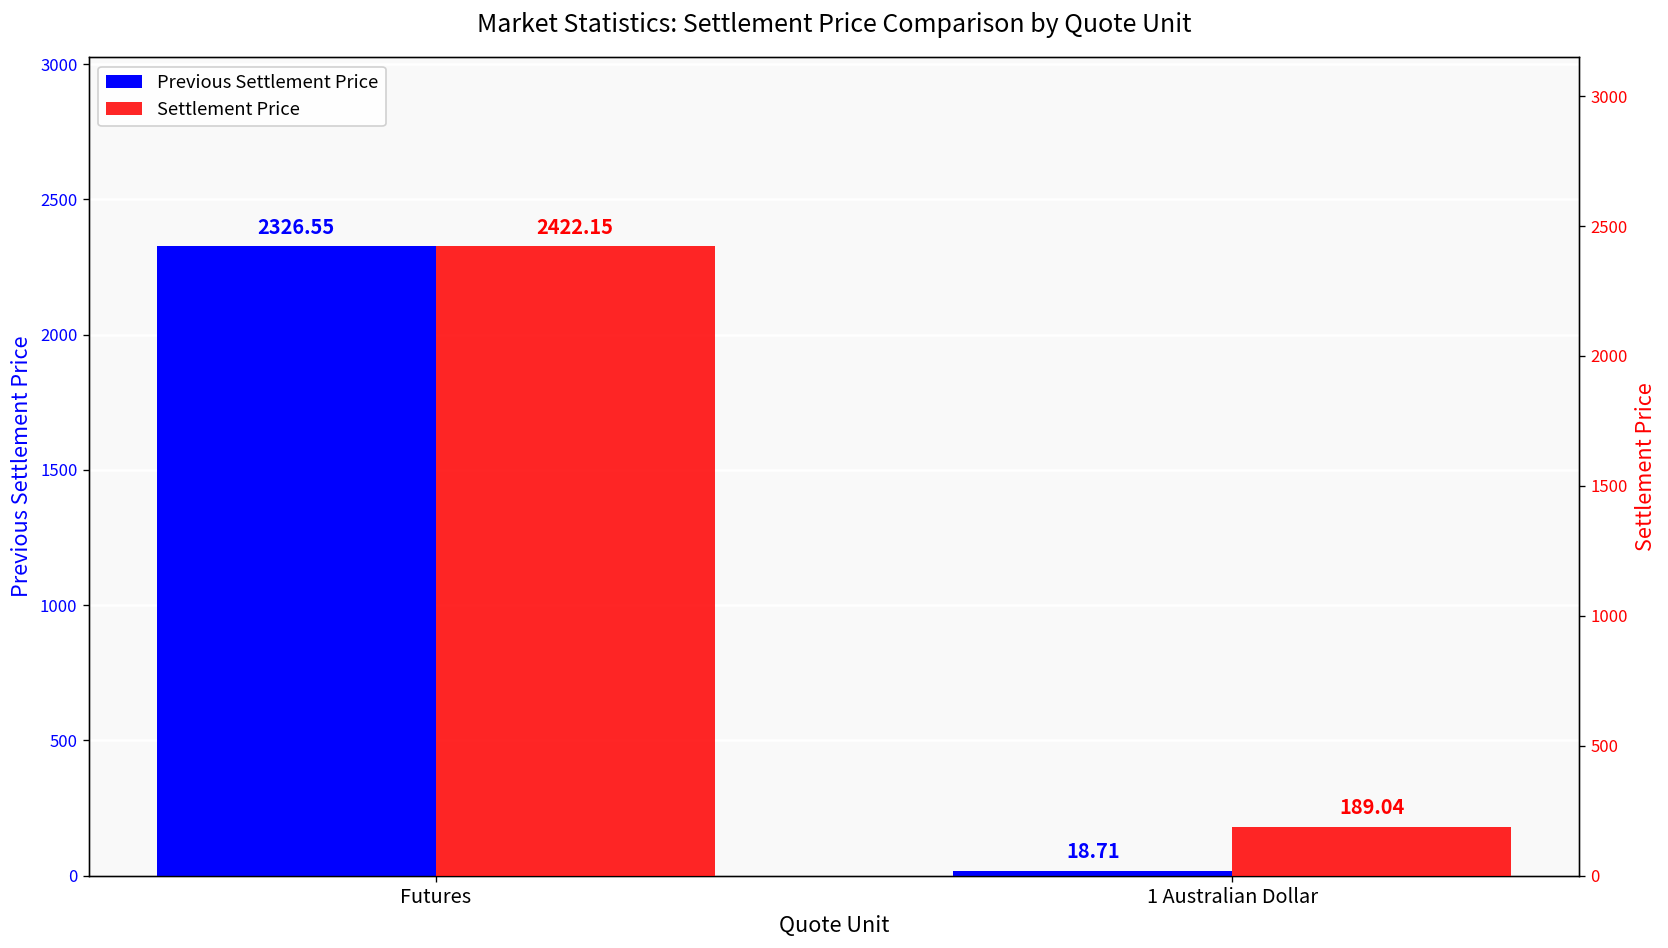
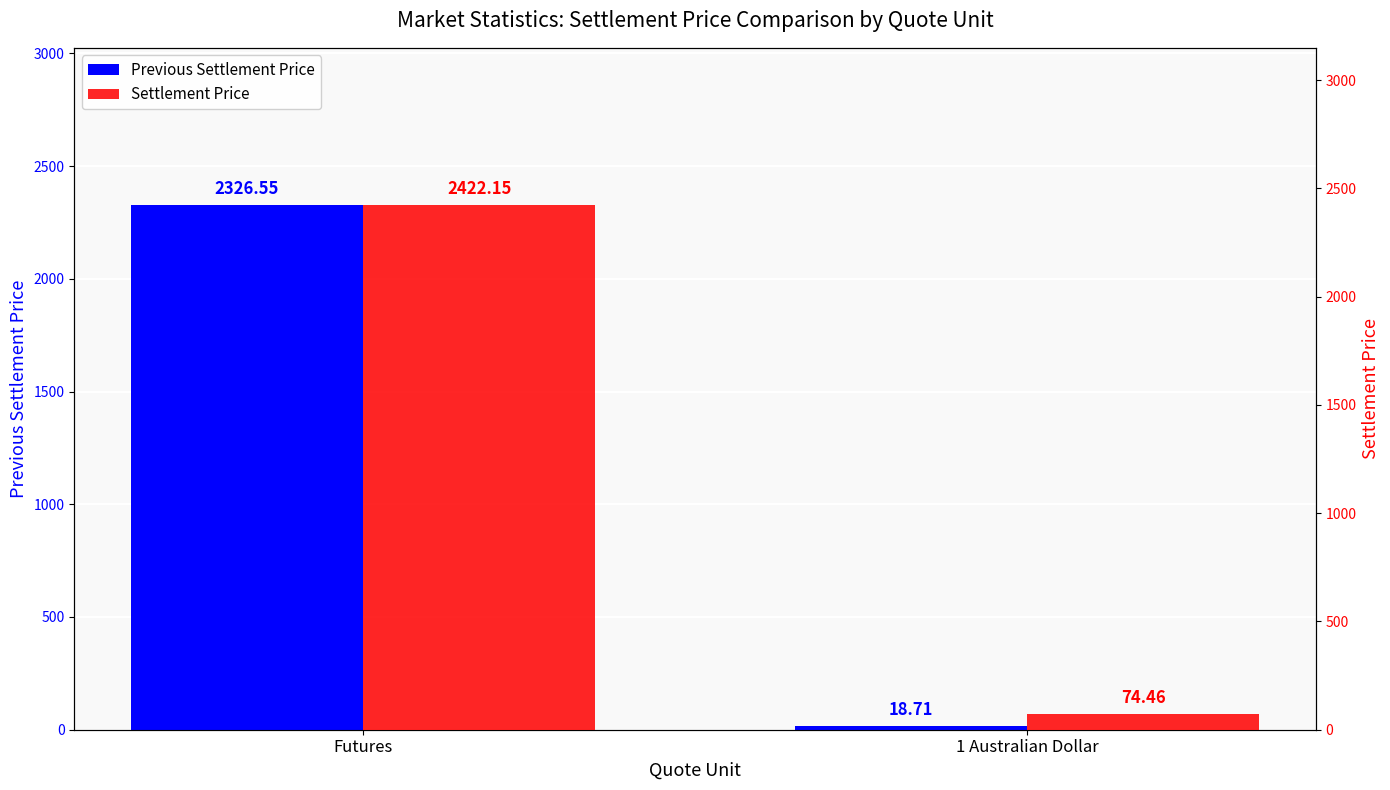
Settlement Price, 1 Australian Dollar: 189.04 -> 74.46
